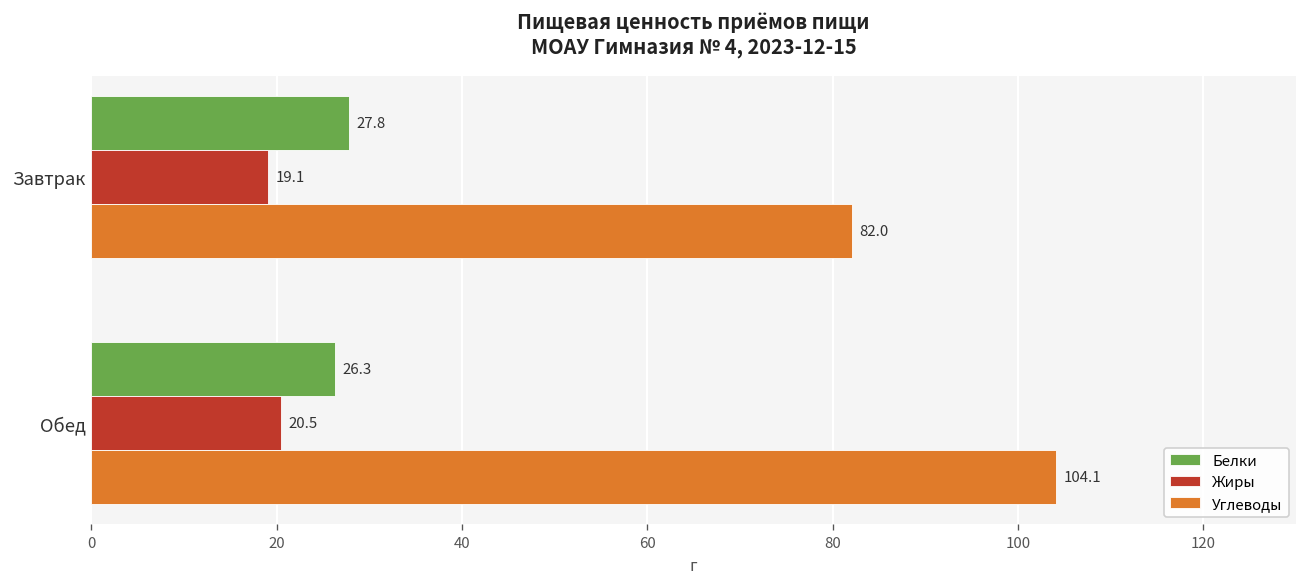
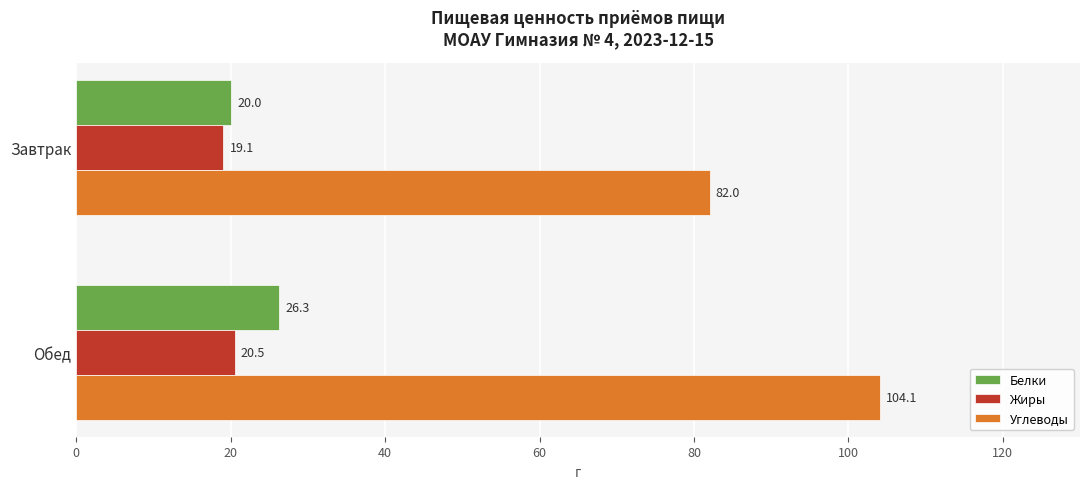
Белки, Завтрак: 27.8 -> 20.0
